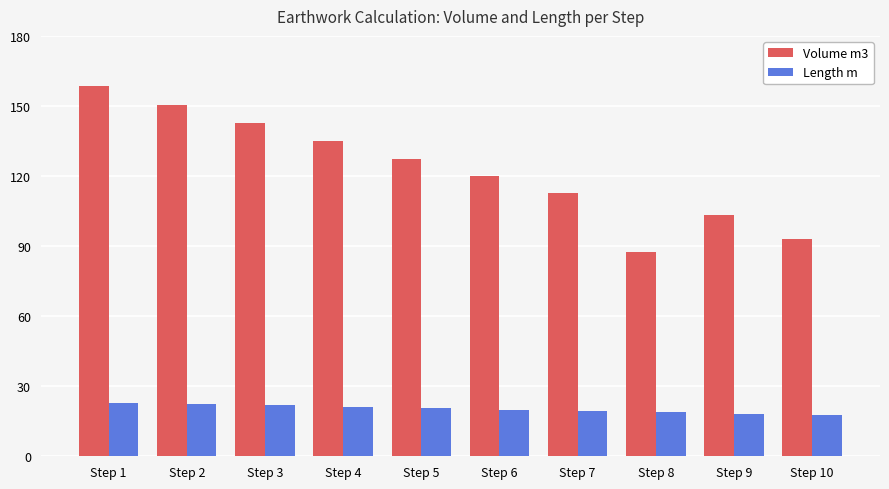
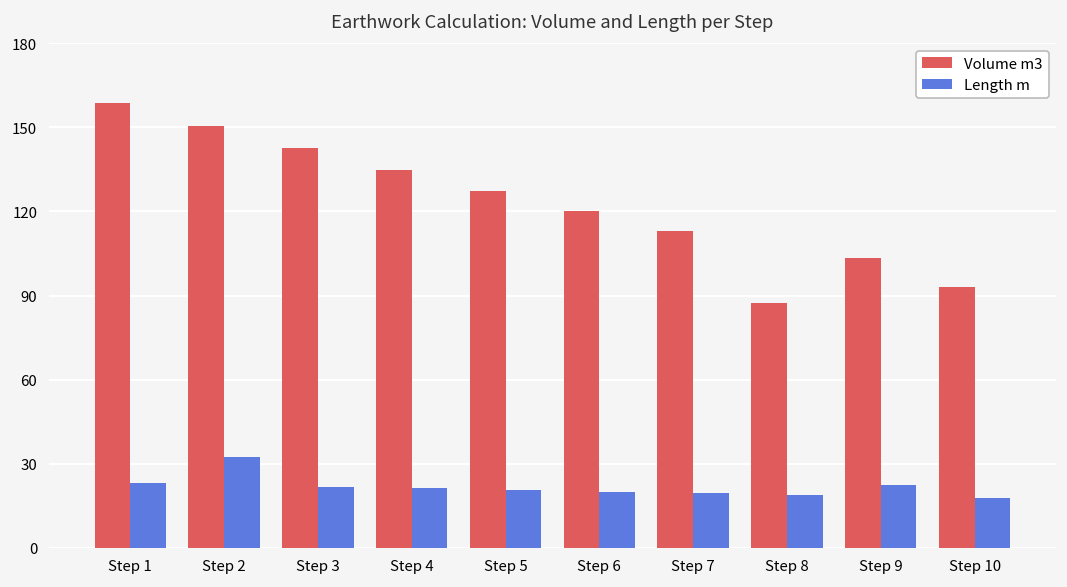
Length m, Step 2: 22 -> 32
Length m, Step 9: 18 -> 22
